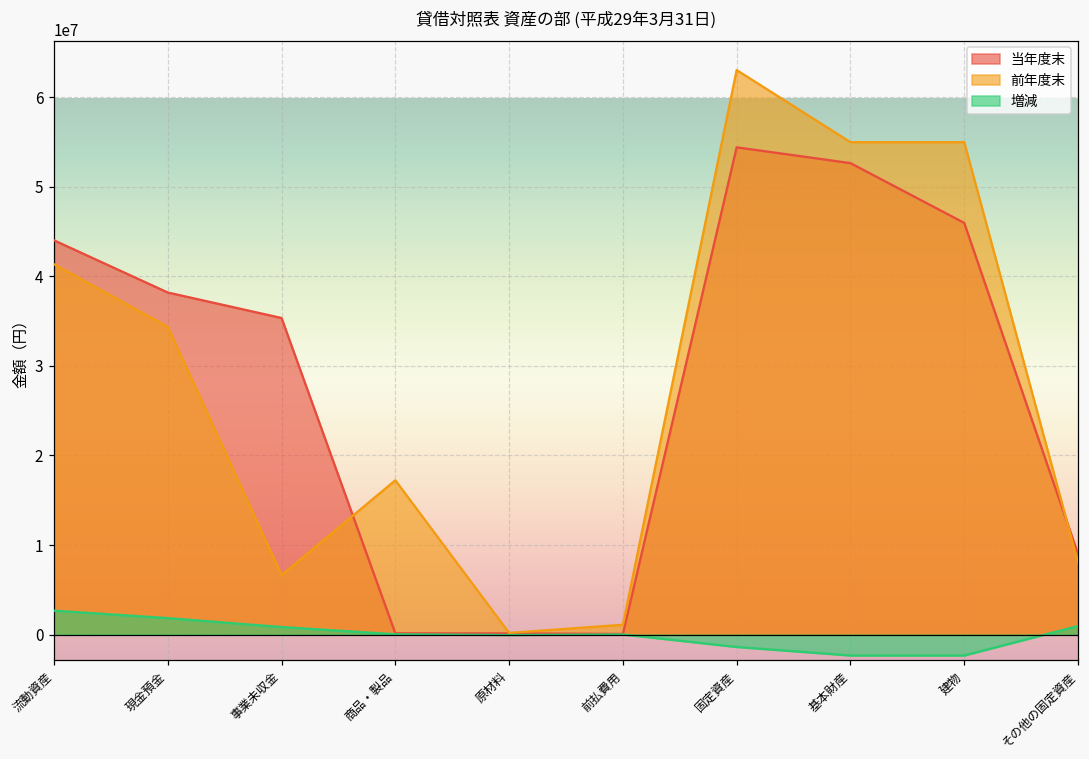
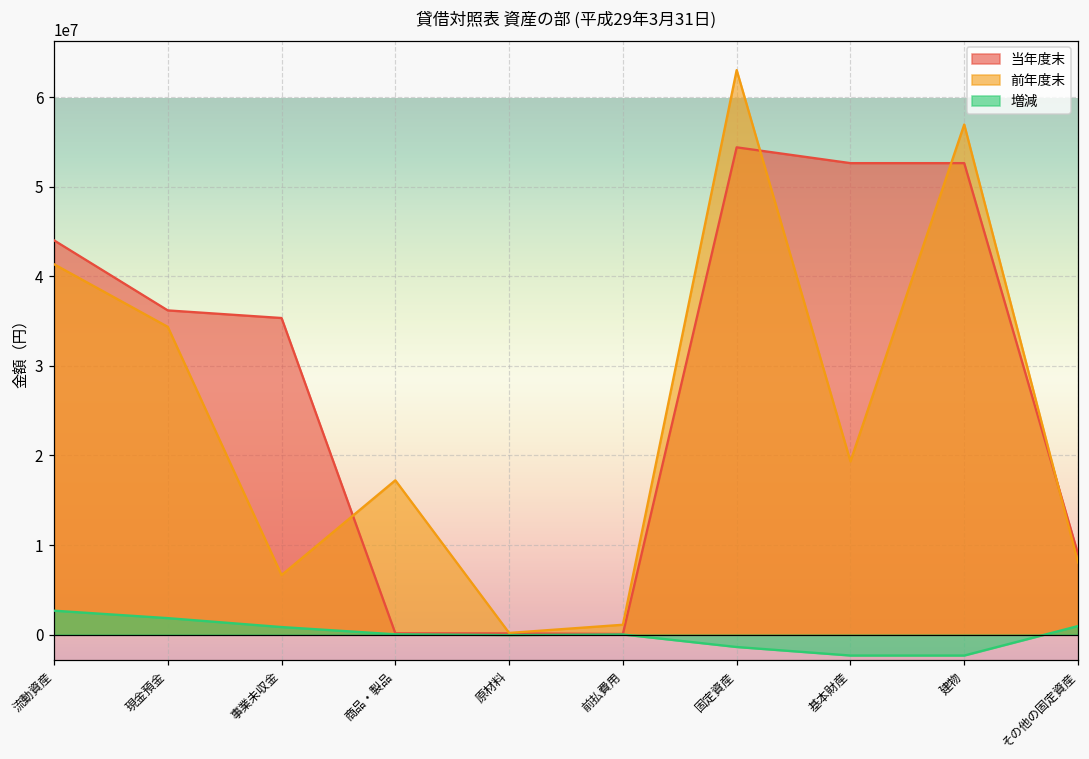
当年度末, 現金預金: 38000000 -> 36000000
前年度末, 基本財産: 55000000 -> 19000000
当年度末, 建物: 46000000 -> 53000000
前年度末, 建物: 55000000 -> 57000000
